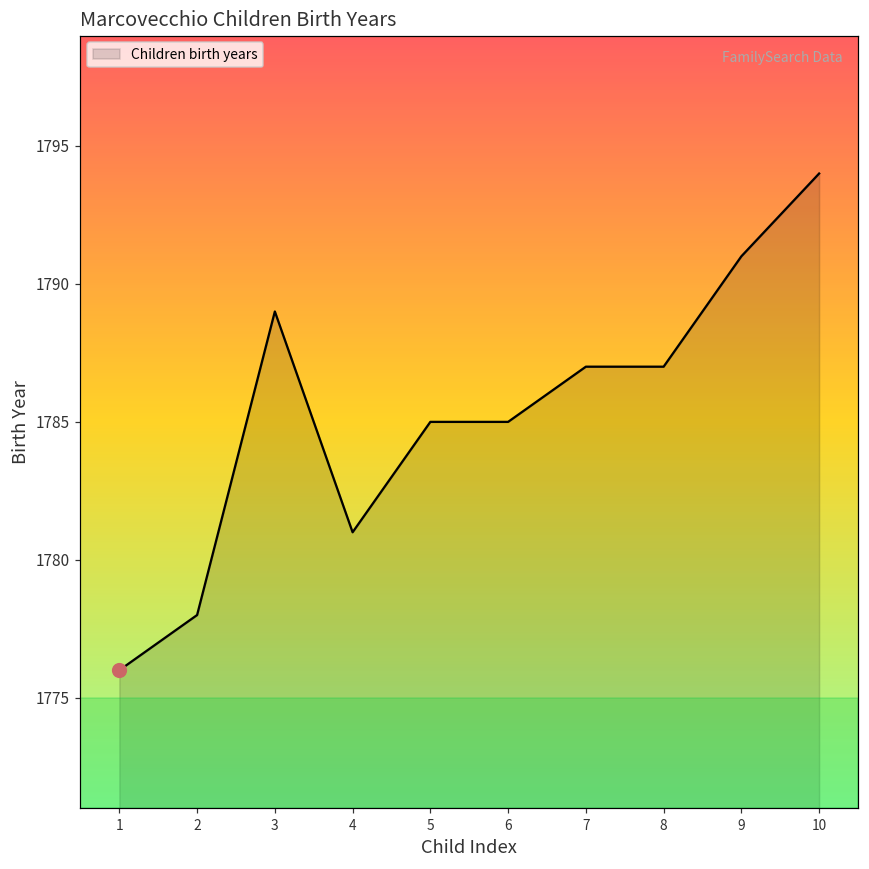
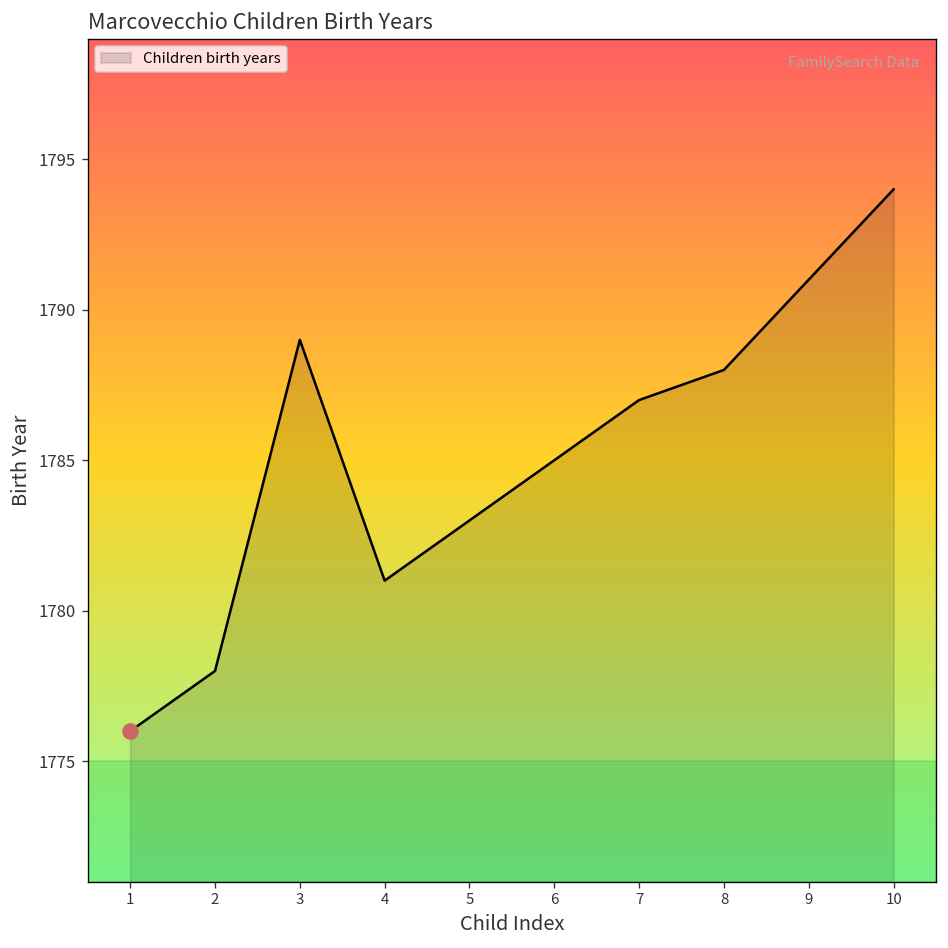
Children birth years, 5: 1785 -> 1783
Children birth years, 8: 1787 -> 1788
